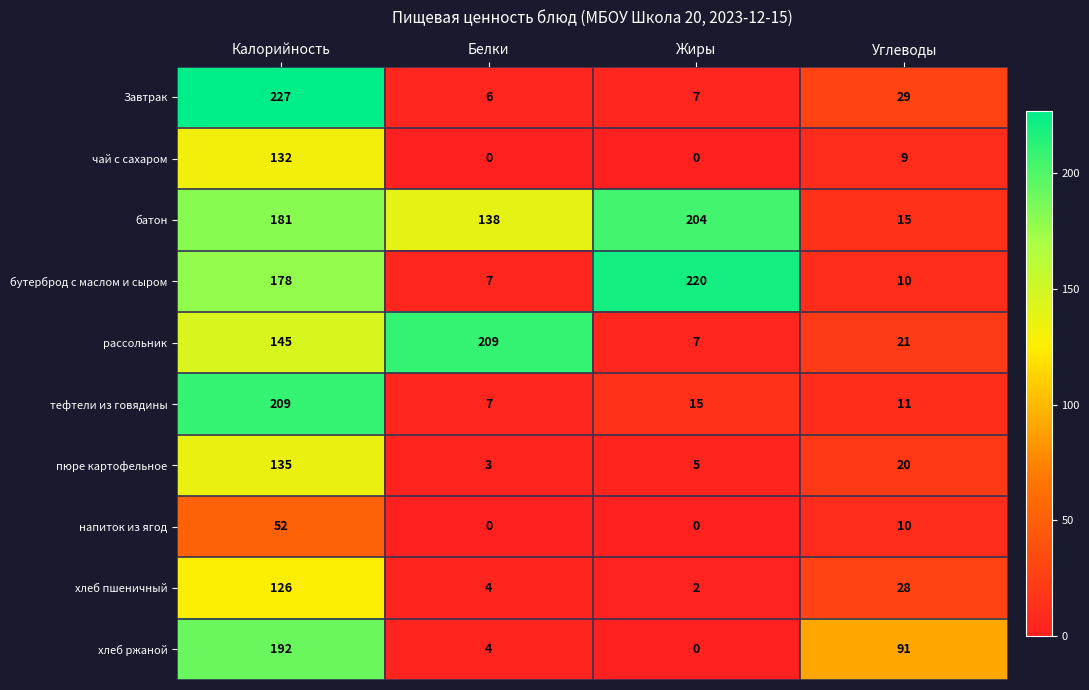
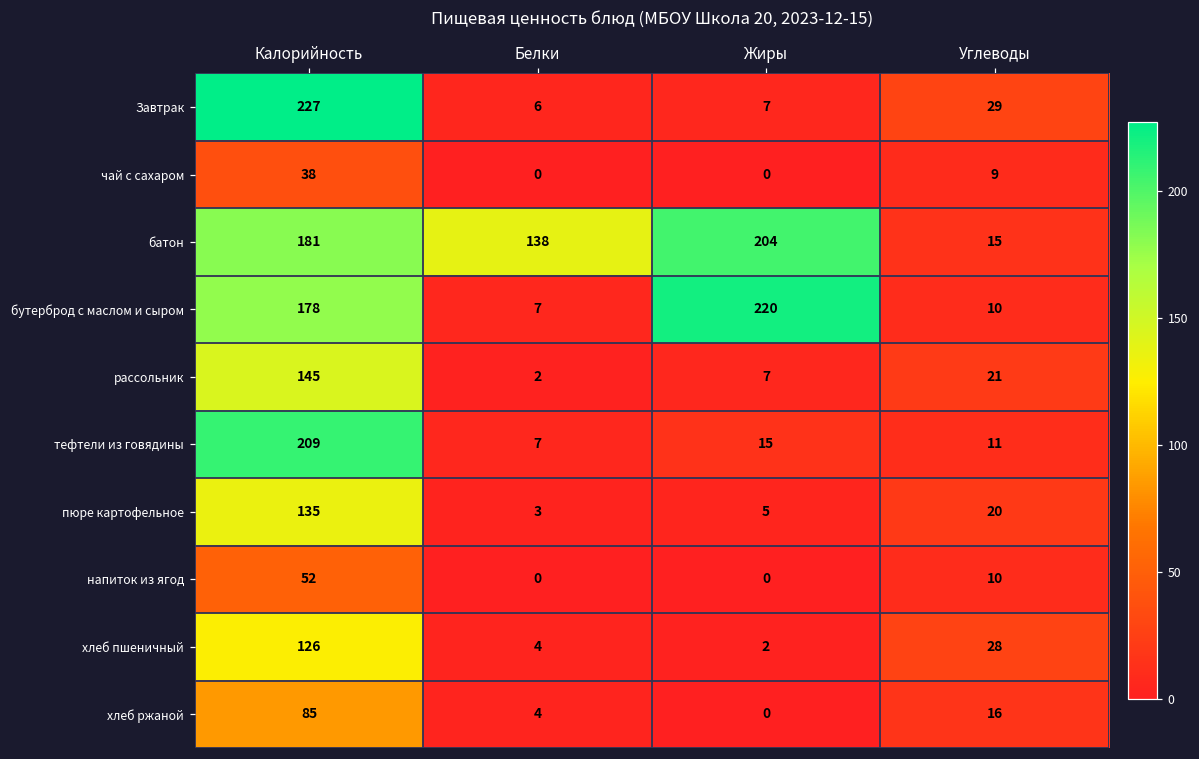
чай с сахаром, Калорийность: 132 -> 38
рассольник, Белки: 209 -> 2
хлеб ржаной, Калорийность: 192 -> 85
хлеб ржаной, Углеводы: 91 -> 16
